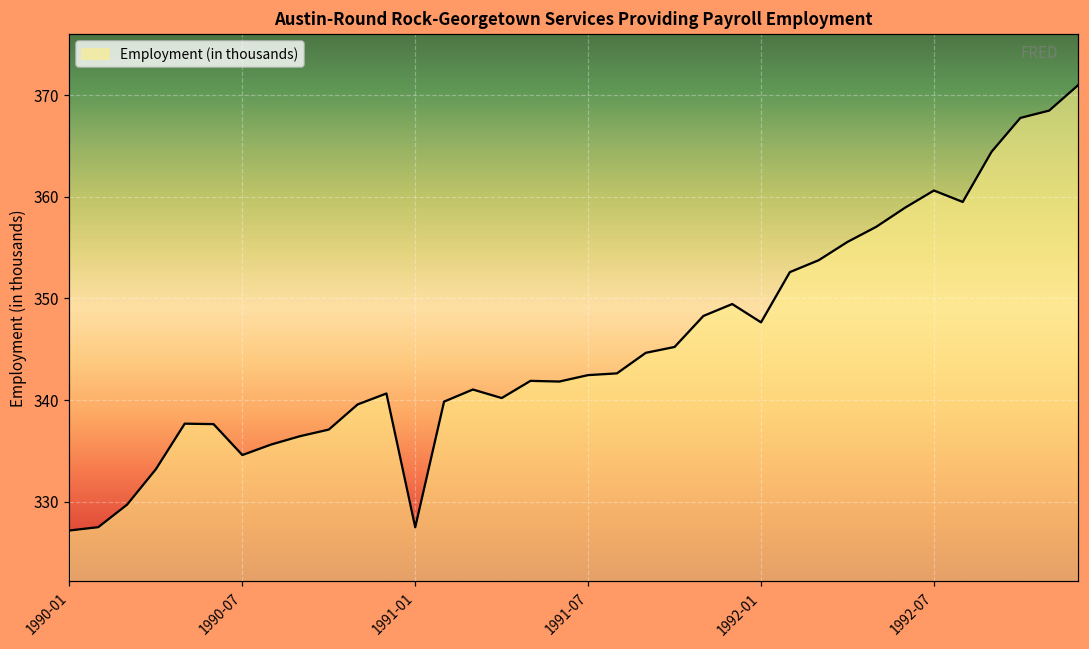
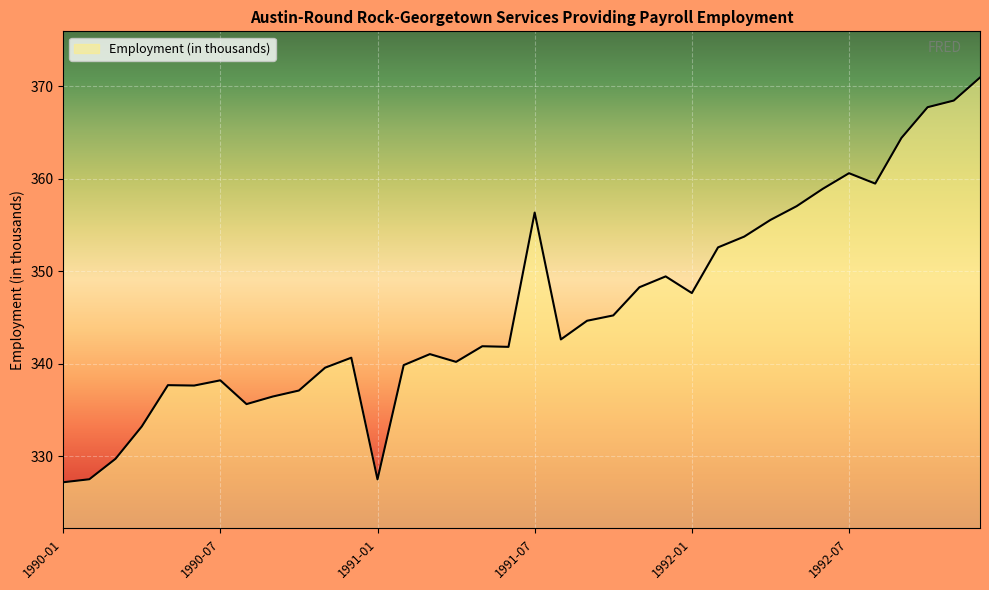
1990-07: 335 -> 338
1991-07: 342 -> 356
